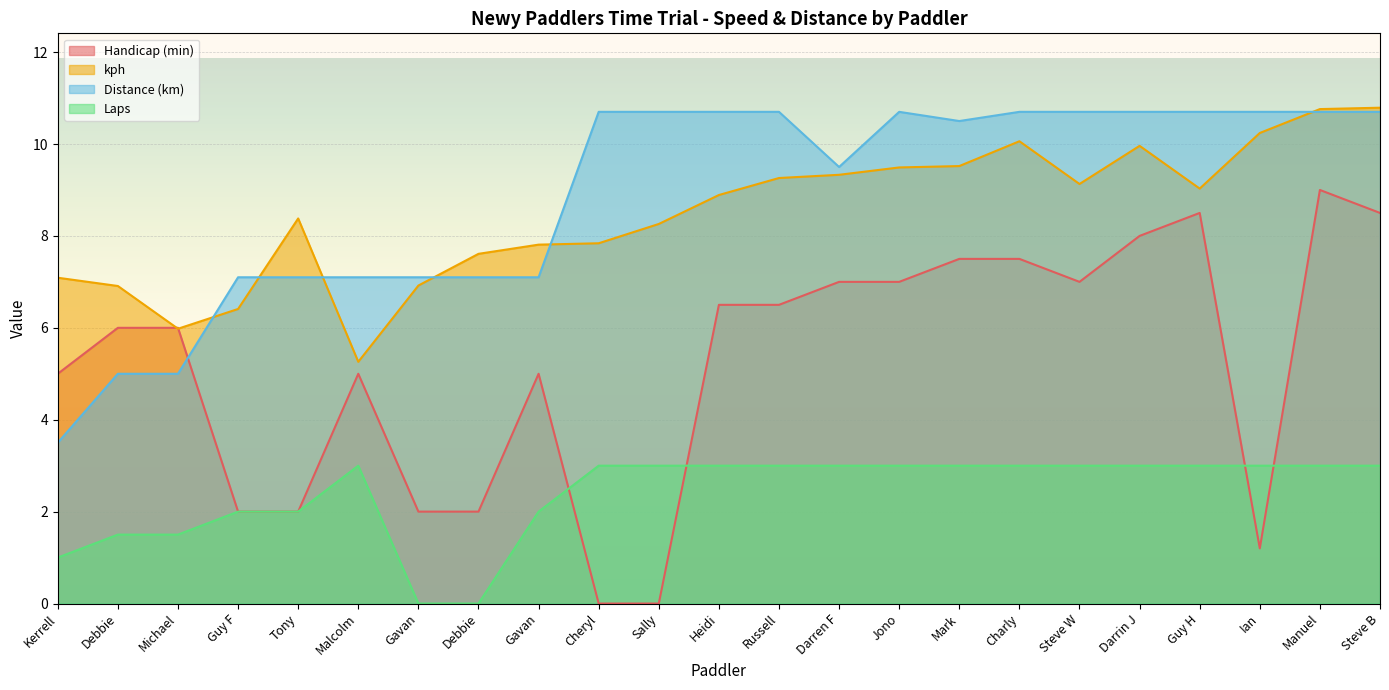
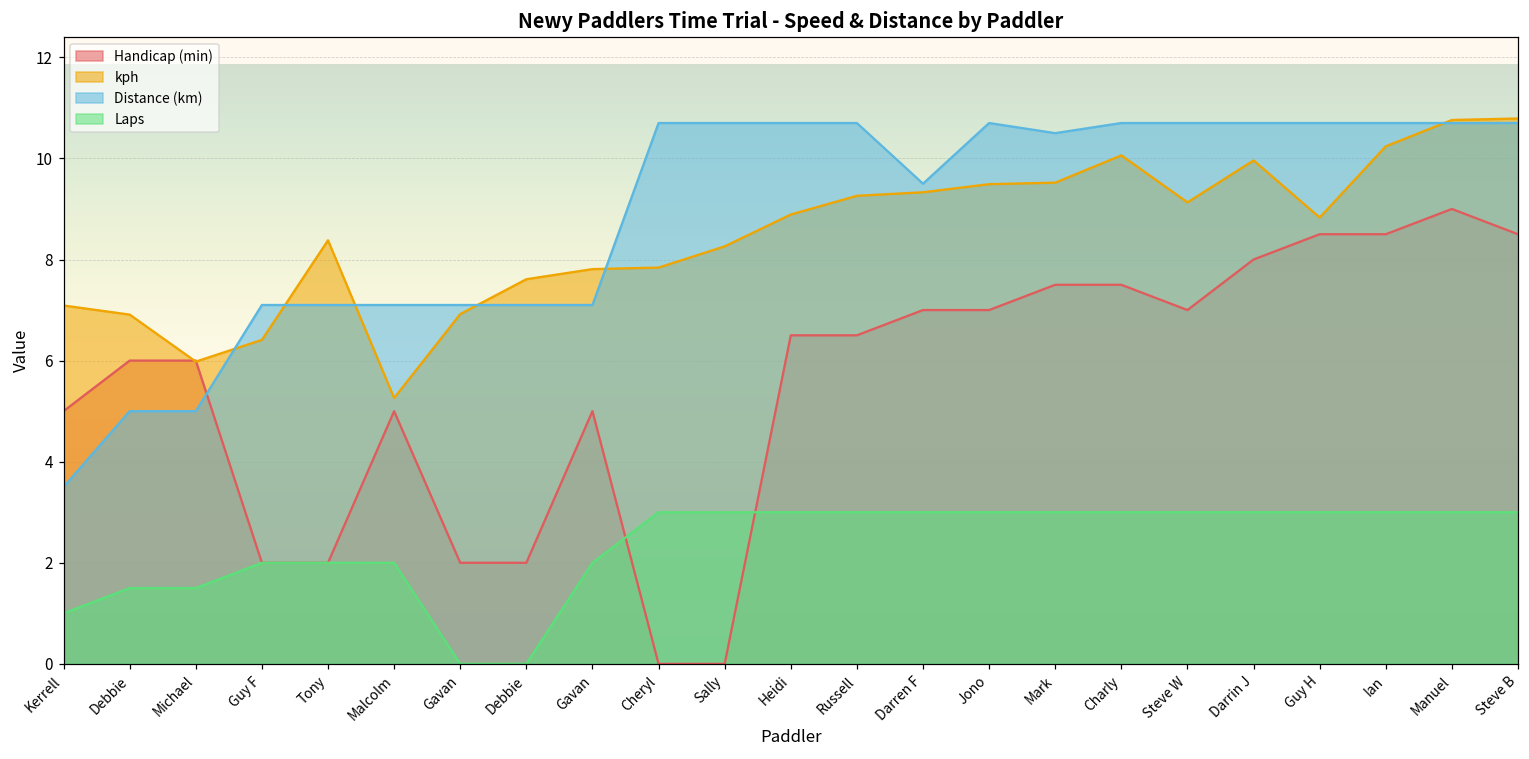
Laps, Malcolm: 3 -> 2
kph, Guy H: 9.0 -> 8.8
Handicap (min), Ian: 1.2 -> 8.5
